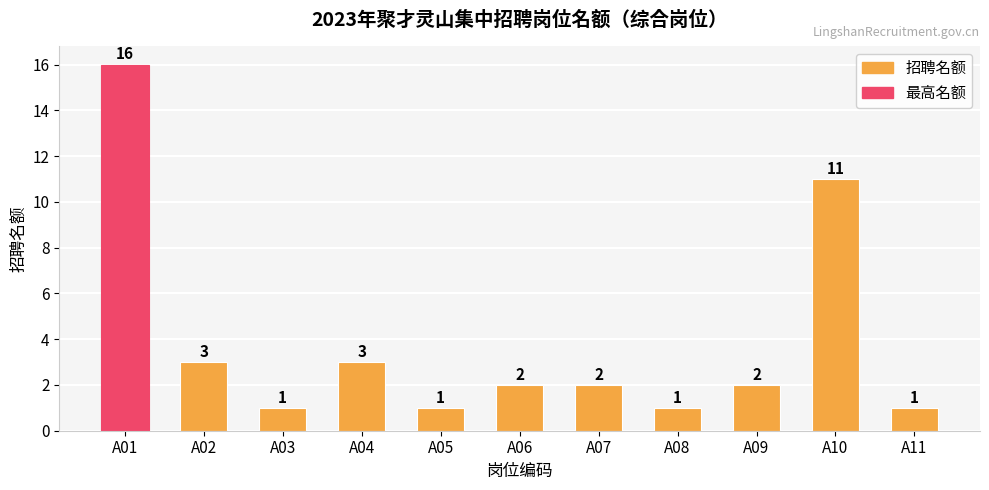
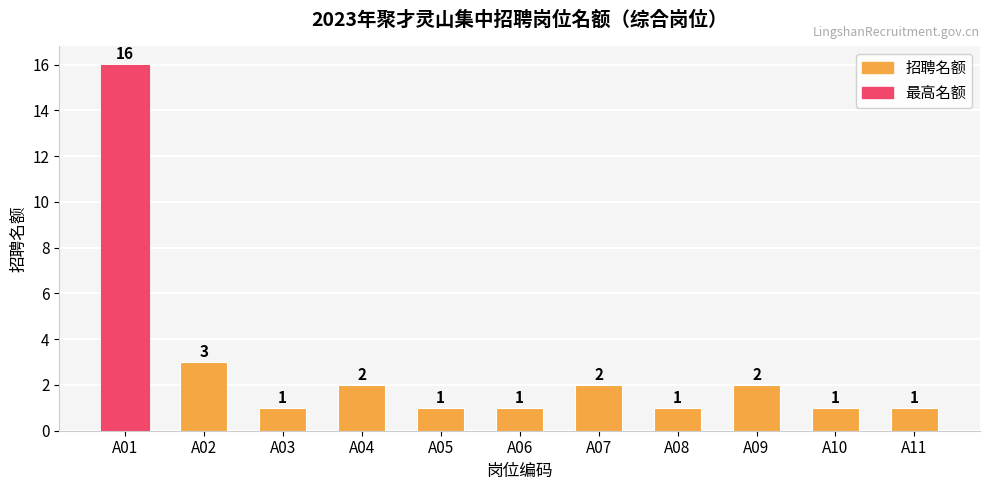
A04: 3 -> 2
A06: 2 -> 1
A10: 11 -> 1
